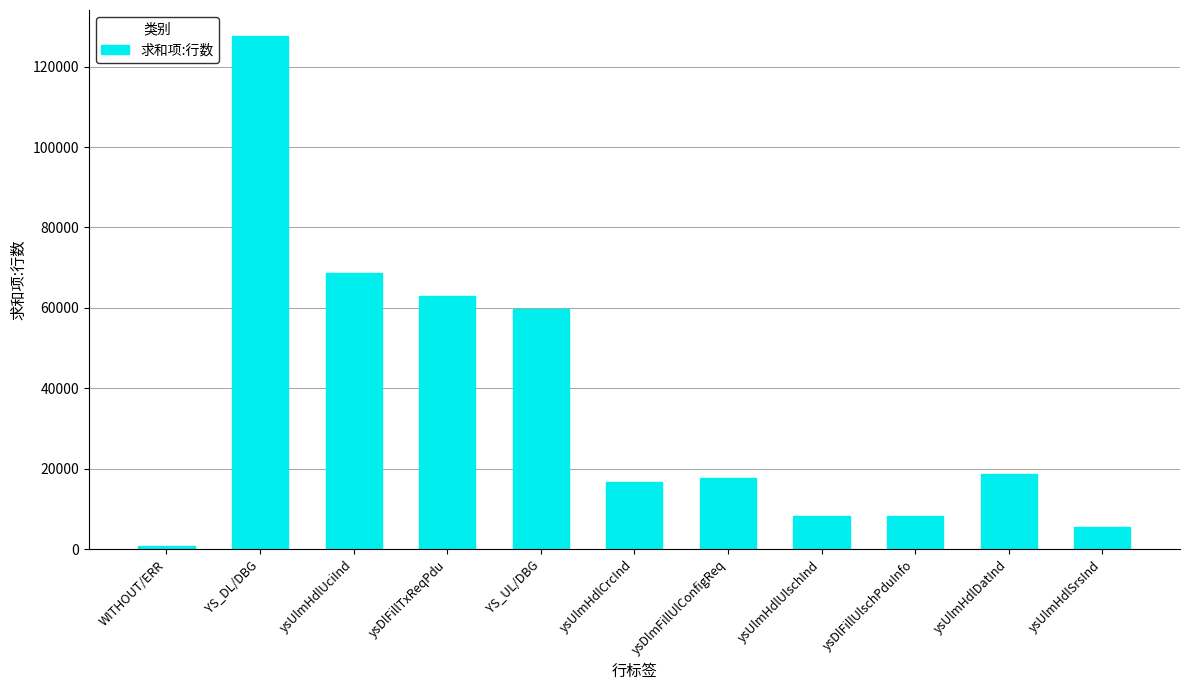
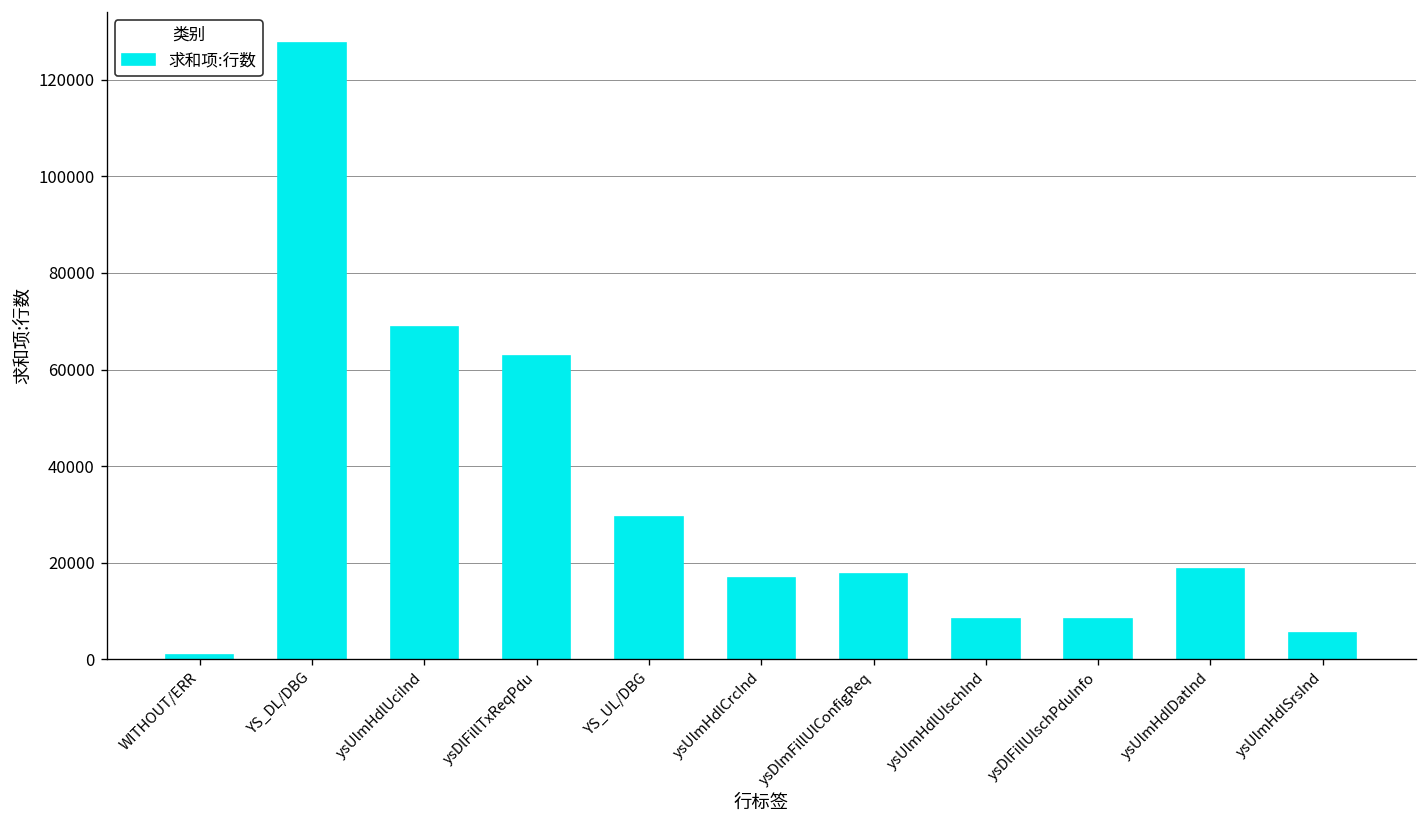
YS_UL/DBG: 60000 -> 30000
